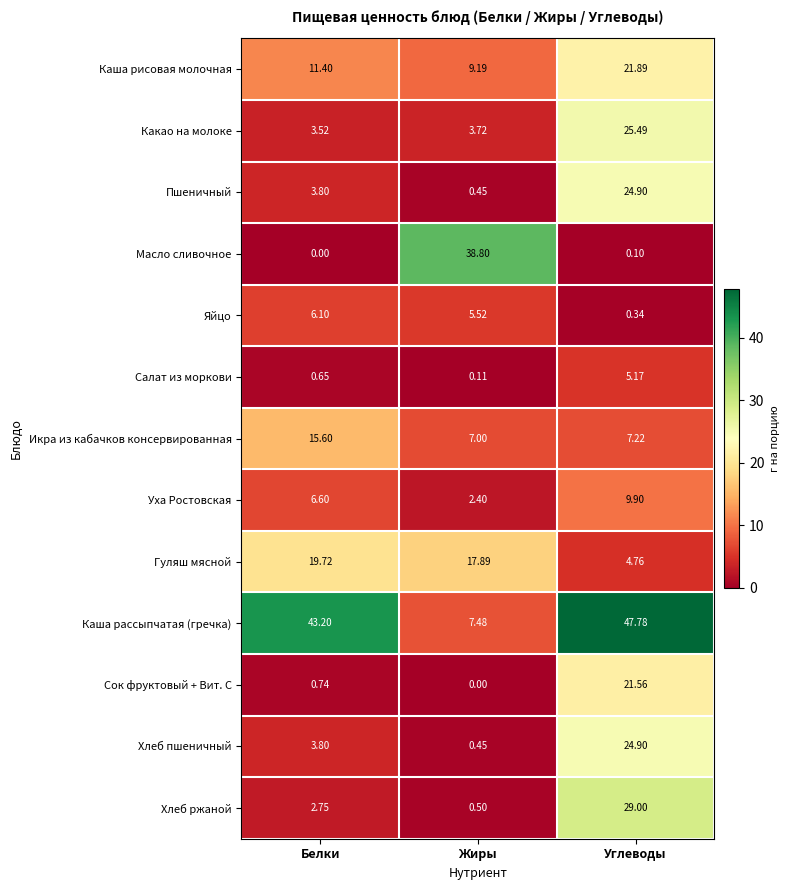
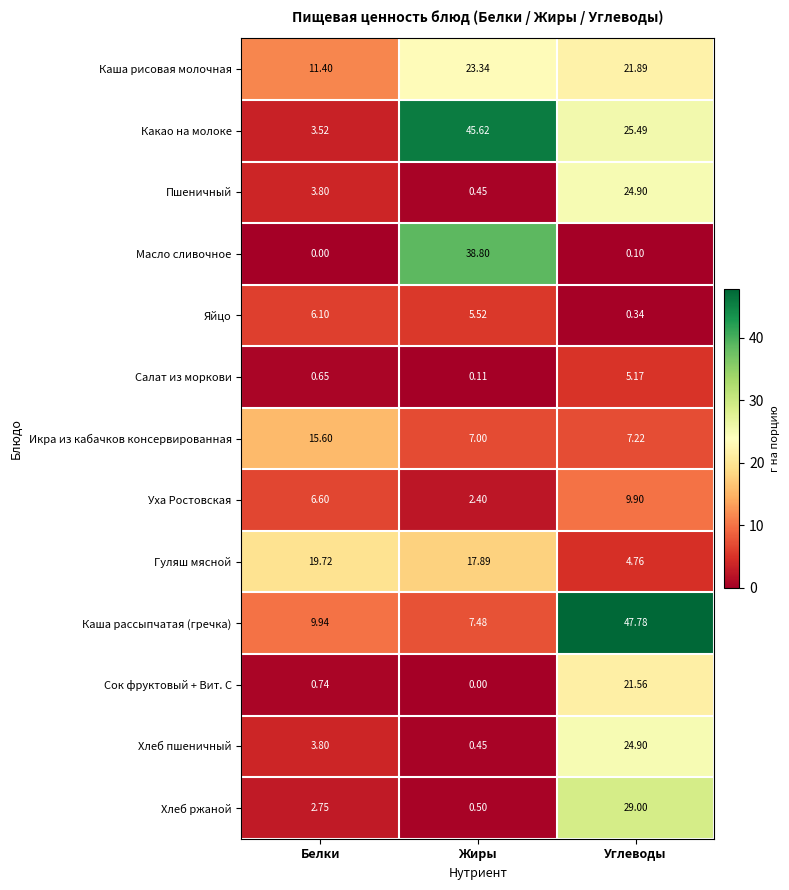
Каша рисовая молочная, Жиры: 9.19 -> 23.34
Какао на молоке, Жиры: 3.72 -> 45.62
Каша рассыпчатая (гречка), Белки: 43.20 -> 9.94
